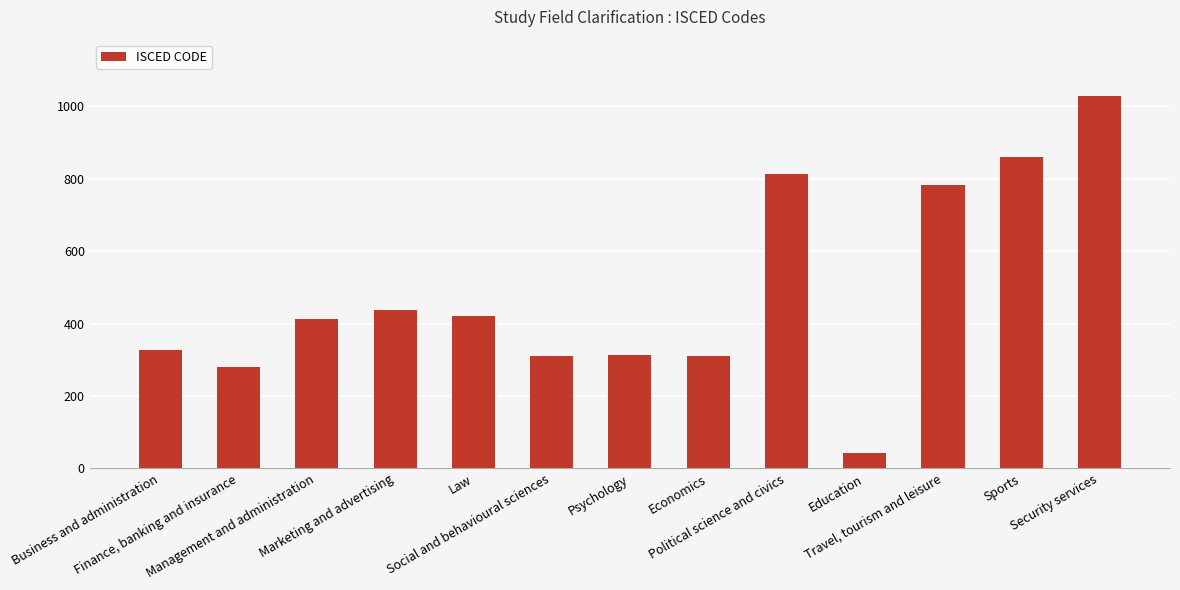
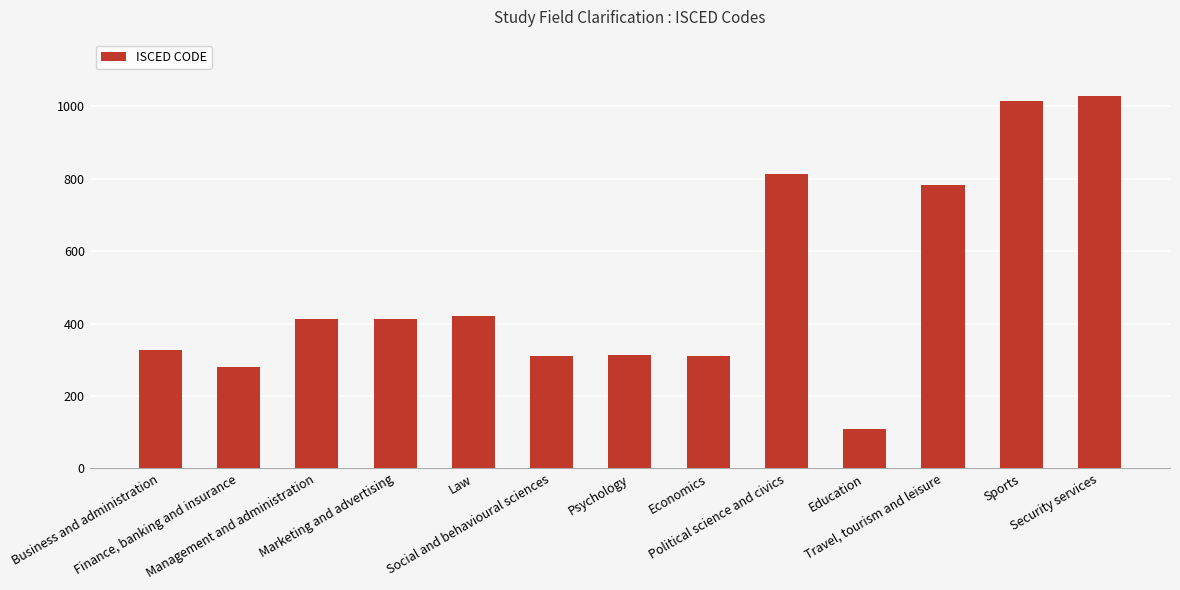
Marketing and advertising: 440 -> 410
Education: 40 -> 110
Sports: 860 -> 1010
